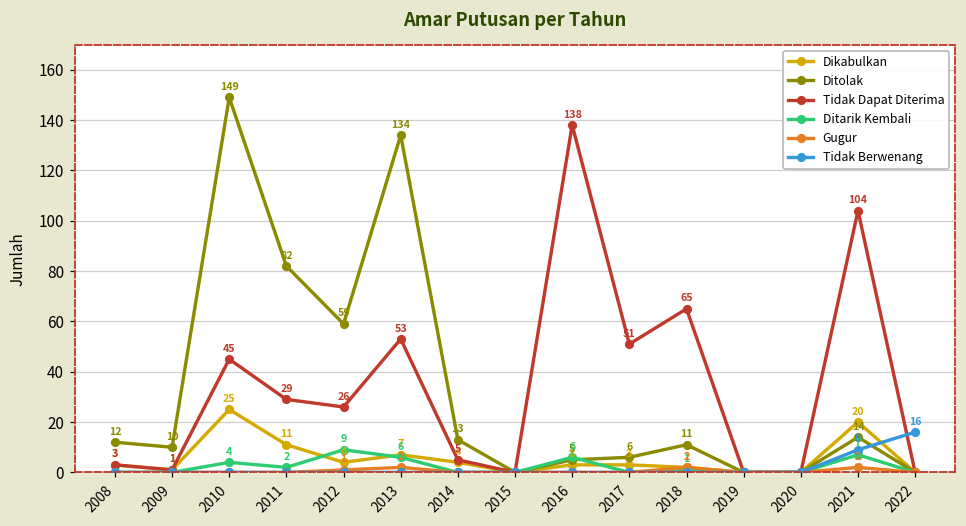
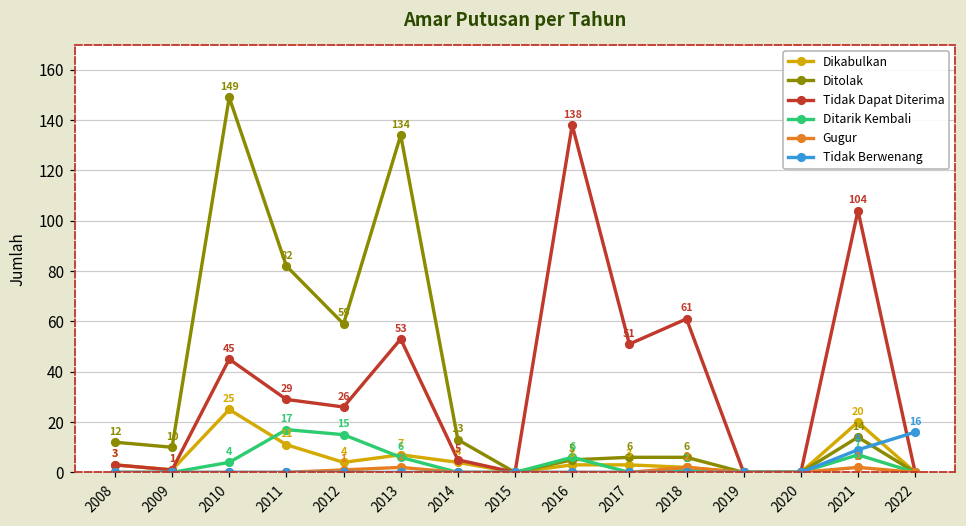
Ditarik Kembali, 2011: 2 -> 17
Ditarik Kembali, 2012: 9 -> 15
Ditolak, 2018: 11 -> 6
Tidak Dapat Diterima, 2018: 65 -> 61
